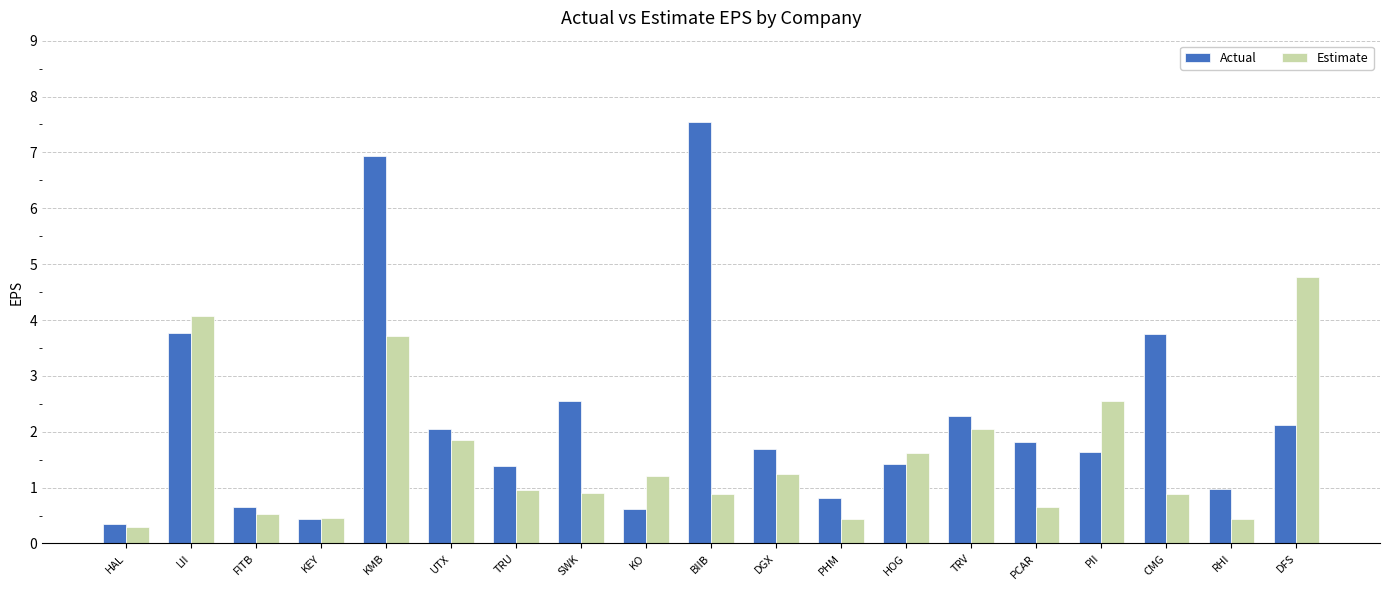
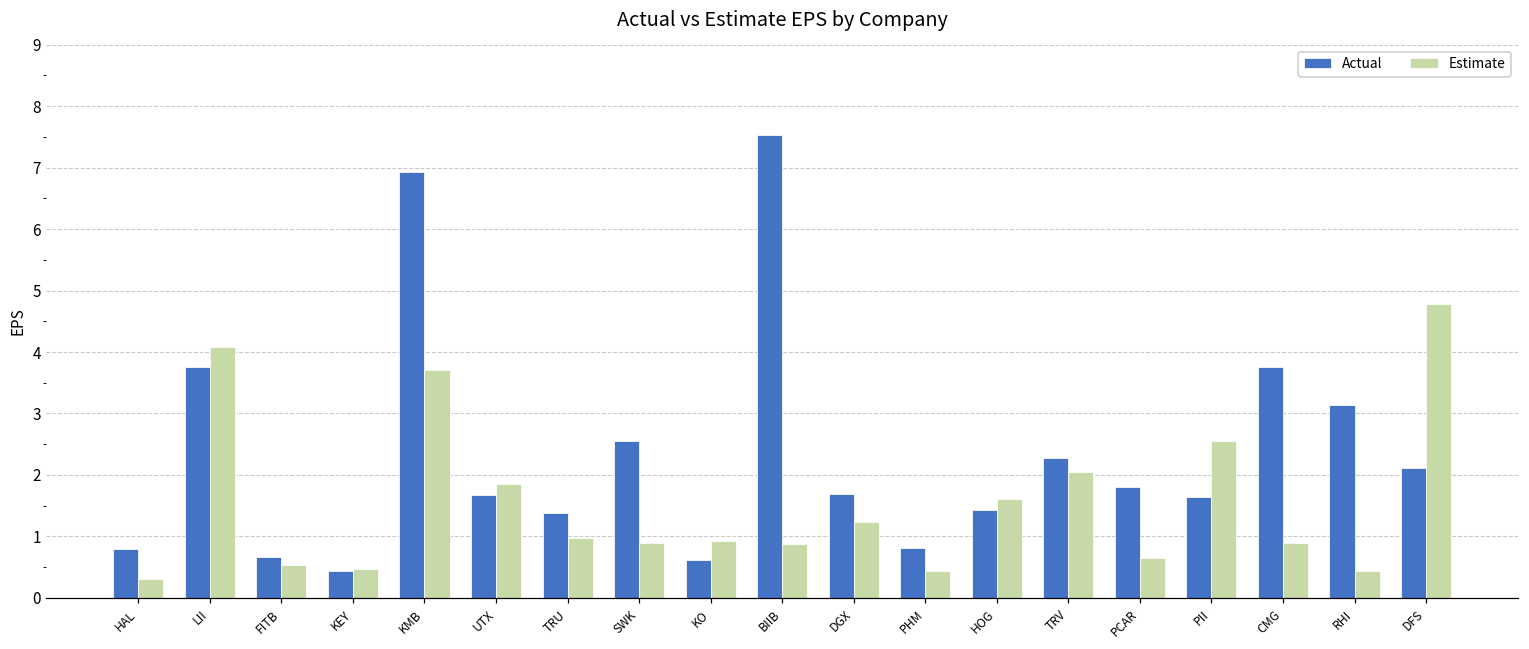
Actual, HAL: 0.4 -> 0.8
Actual, UTX: 2.1 -> 1.7
Estimate, KO: 1.2 -> 0.9
Actual, RHI: 1.0 -> 3.1
